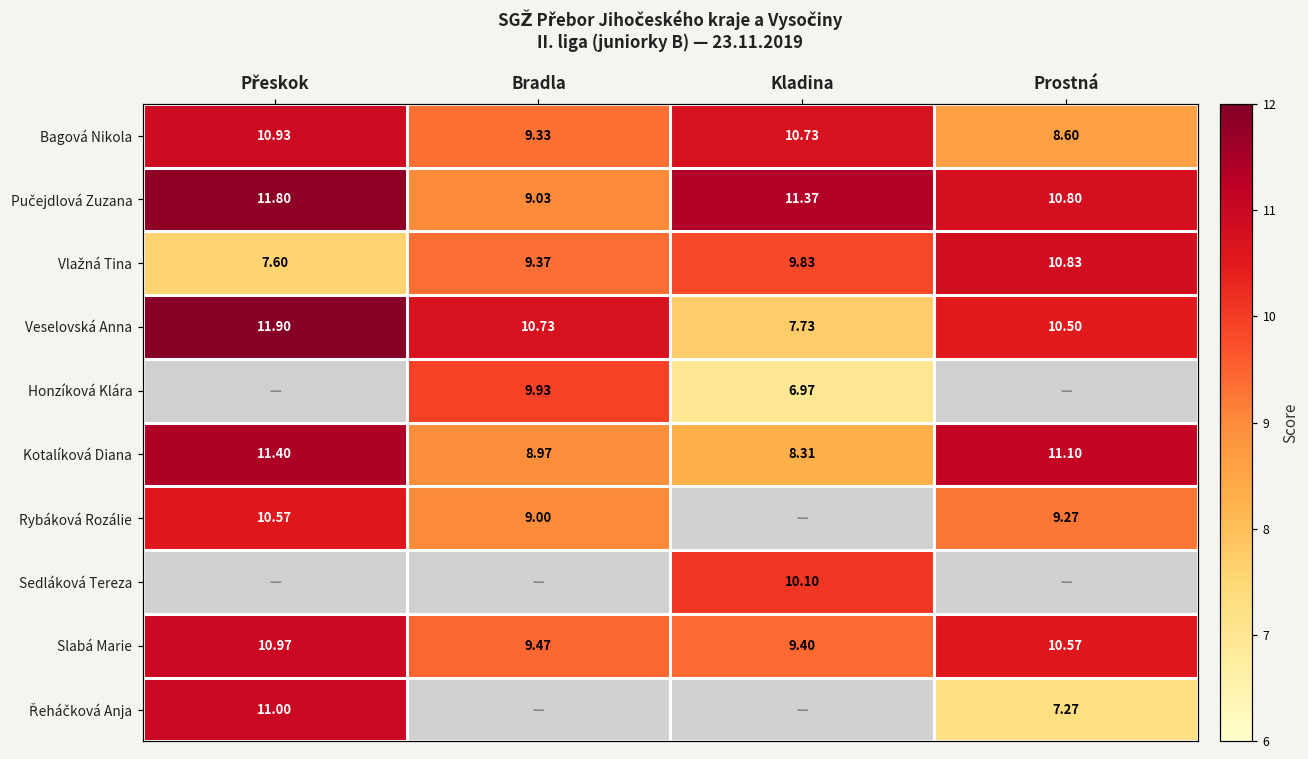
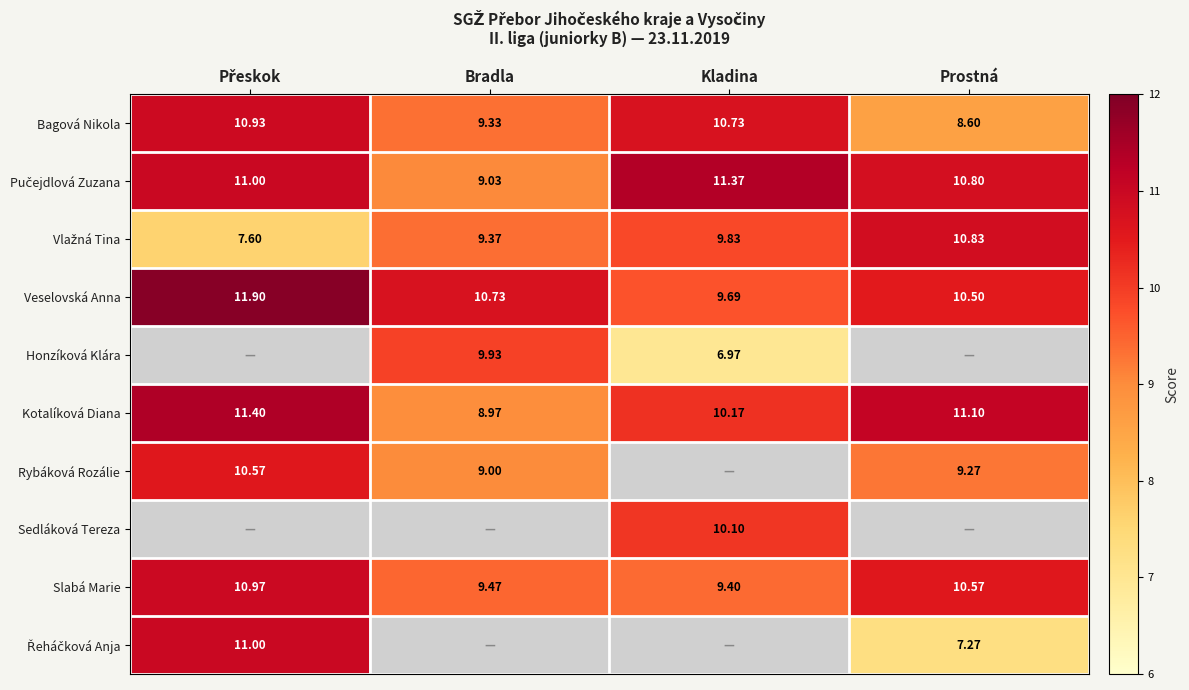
Pučejdlová Zuzana, Přeskok: 11.80 -> 11.00
Veselovská Anna, Kladina: 7.73 -> 9.69
Kotalíková Diana, Kladina: 8.31 -> 10.17
